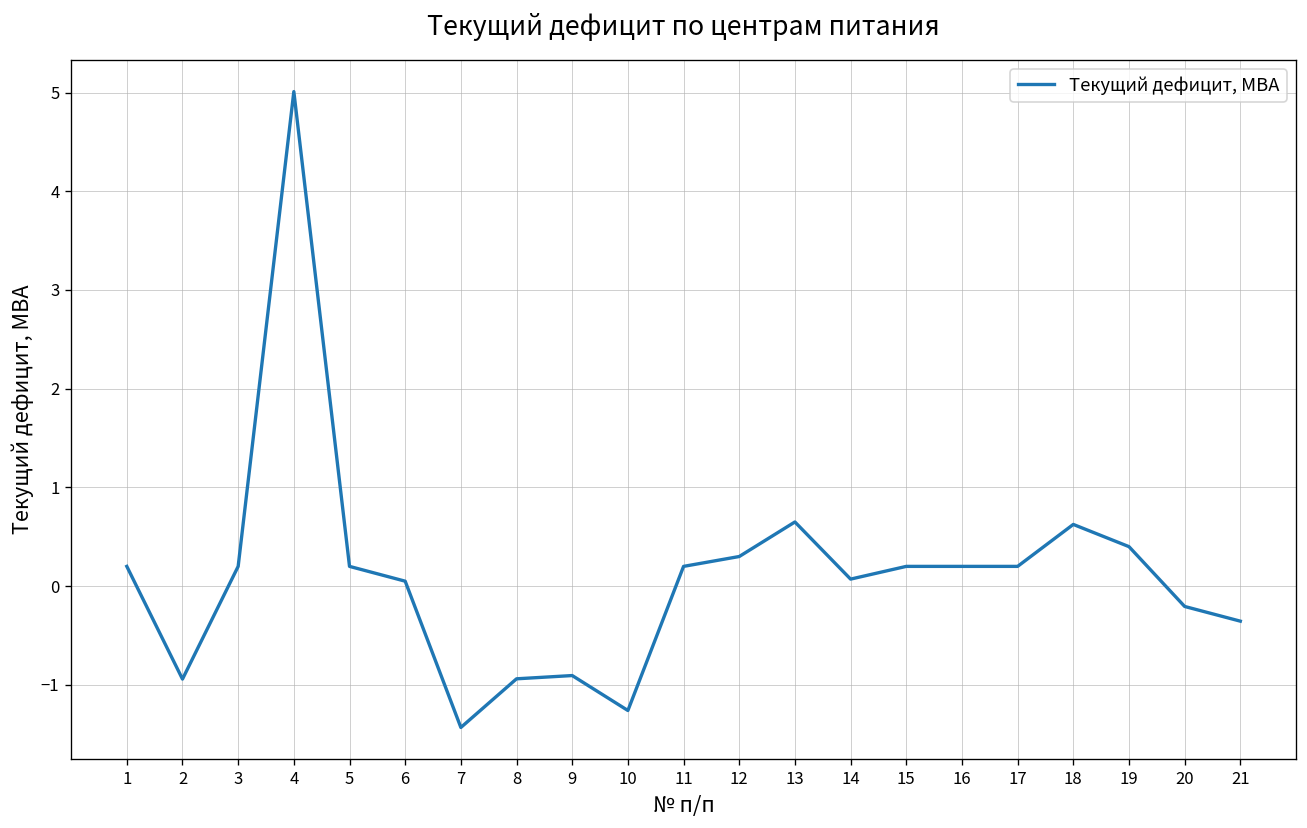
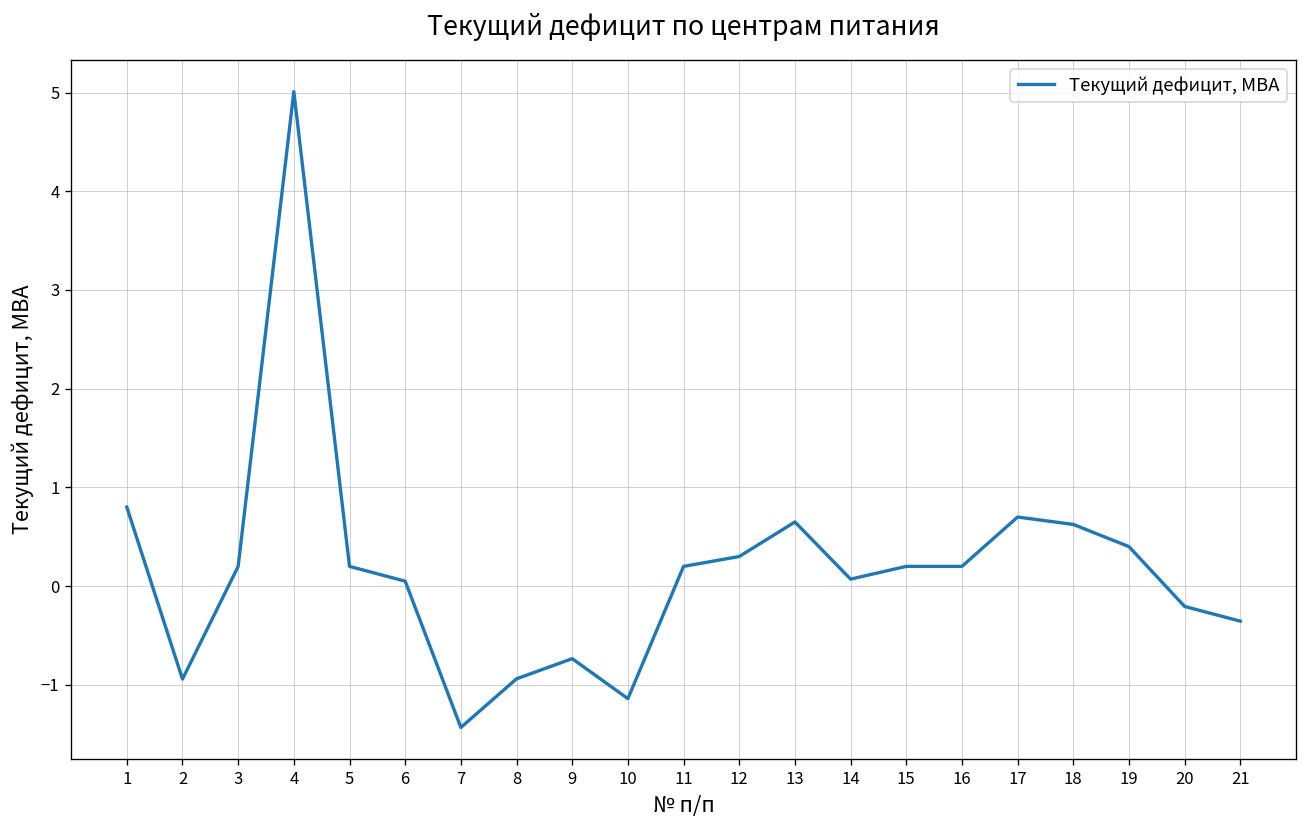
1: 0.2 -> 0.8
9: -0.9 -> -0.7
10: -1.3 -> -1.1
17: 0.2 -> 0.7
